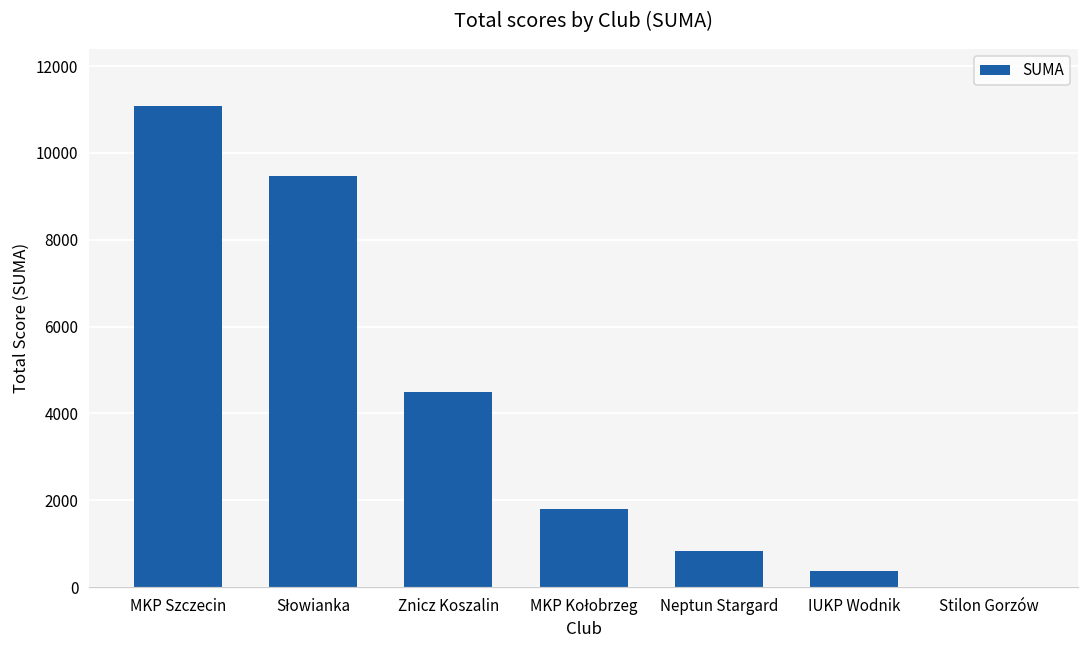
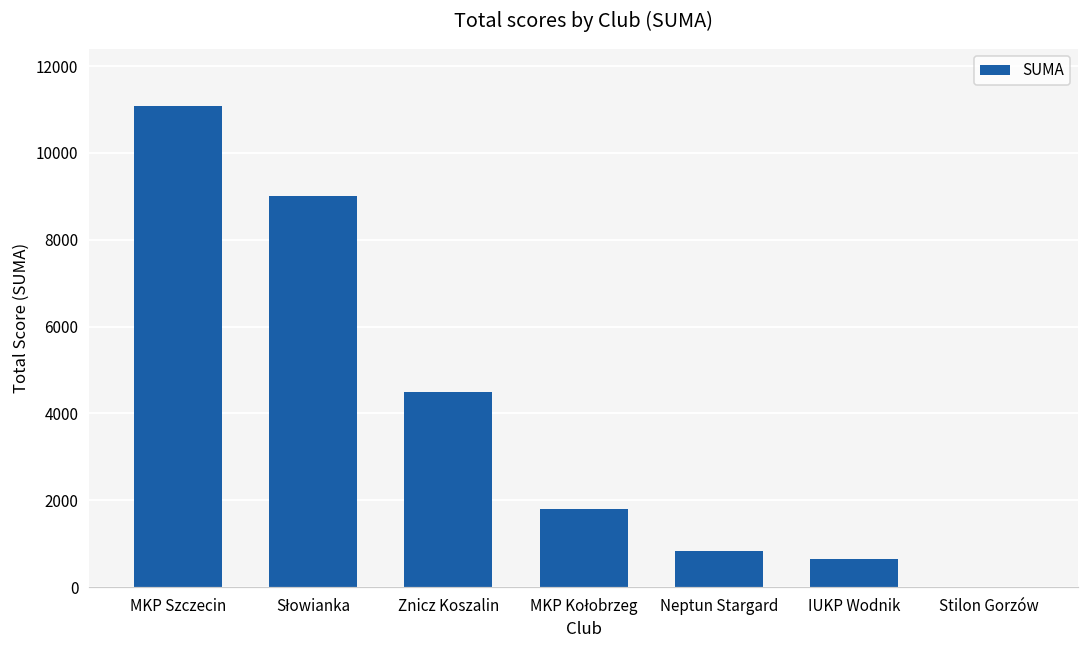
Słowianka: 9500 -> 9000
IUKP Wodnik: 400 -> 600
